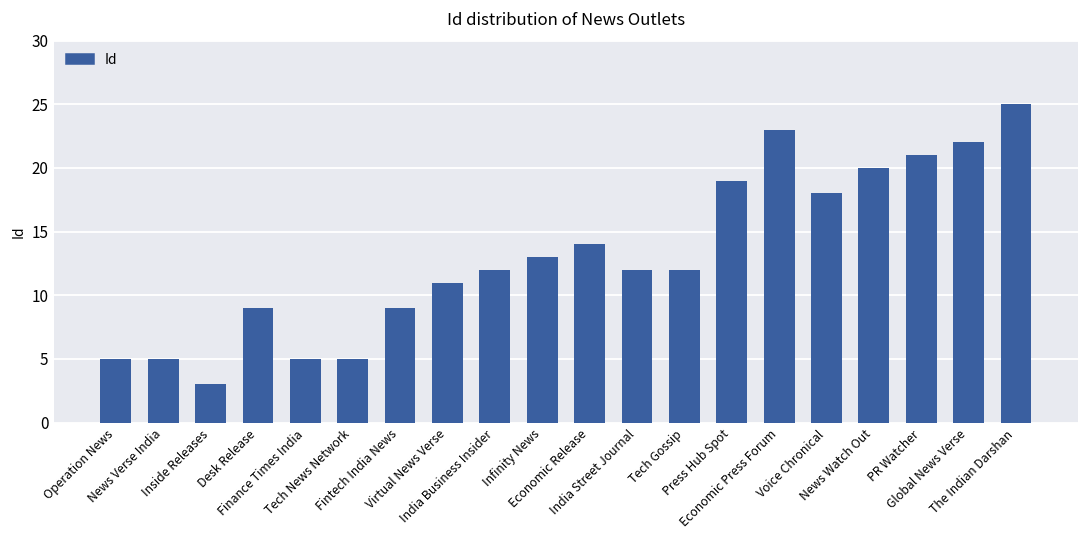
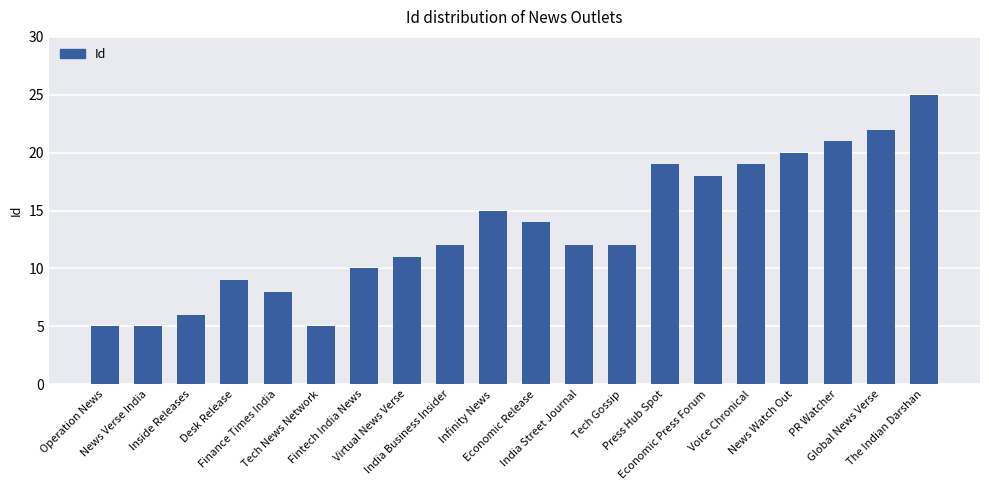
Inside Releases: 3 -> 6
Finance Times India: 5 -> 8
Fintech India News: 9 -> 10
Infinity News: 13 -> 15
Economic Press Forum: 23 -> 18
Voice Chronical: 18 -> 19
